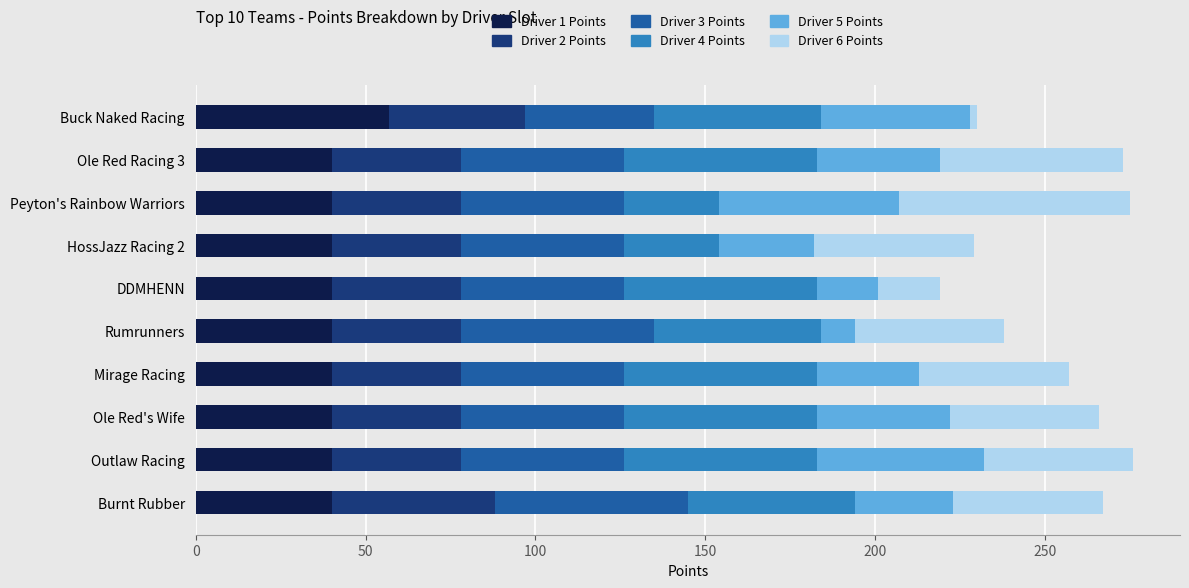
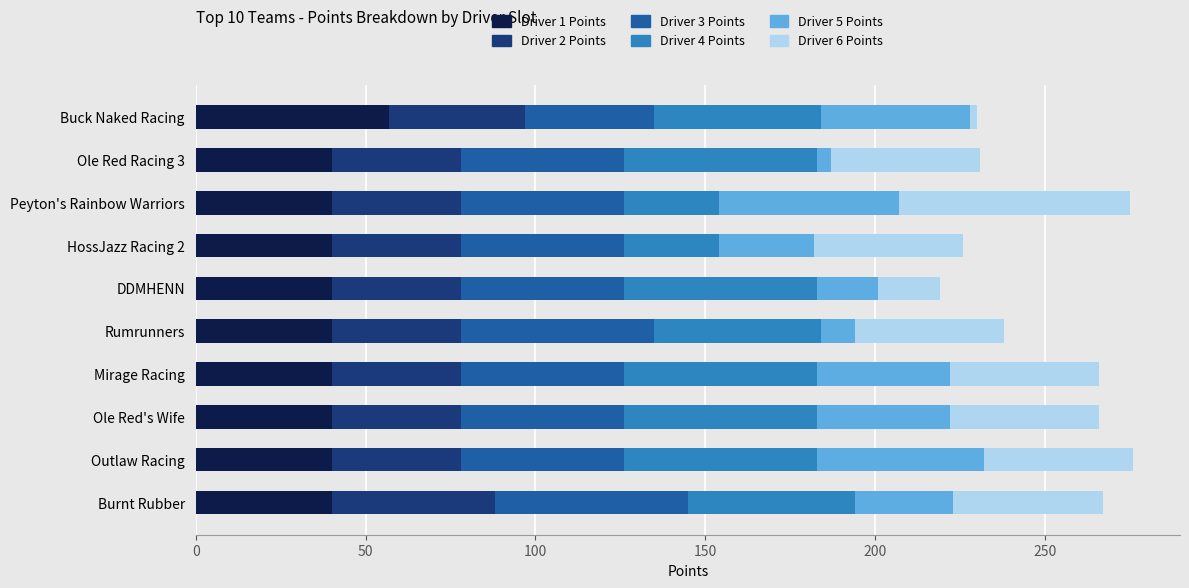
Driver 5 Points, Ole Red Racing 3: 36 -> 4
Driver 6 Points, Ole Red Racing 3: 54 -> 44
Driver 6 Points, HossJazz Racing 2: 47 -> 44
Driver 5 Points, Mirage Racing: 30 -> 39
